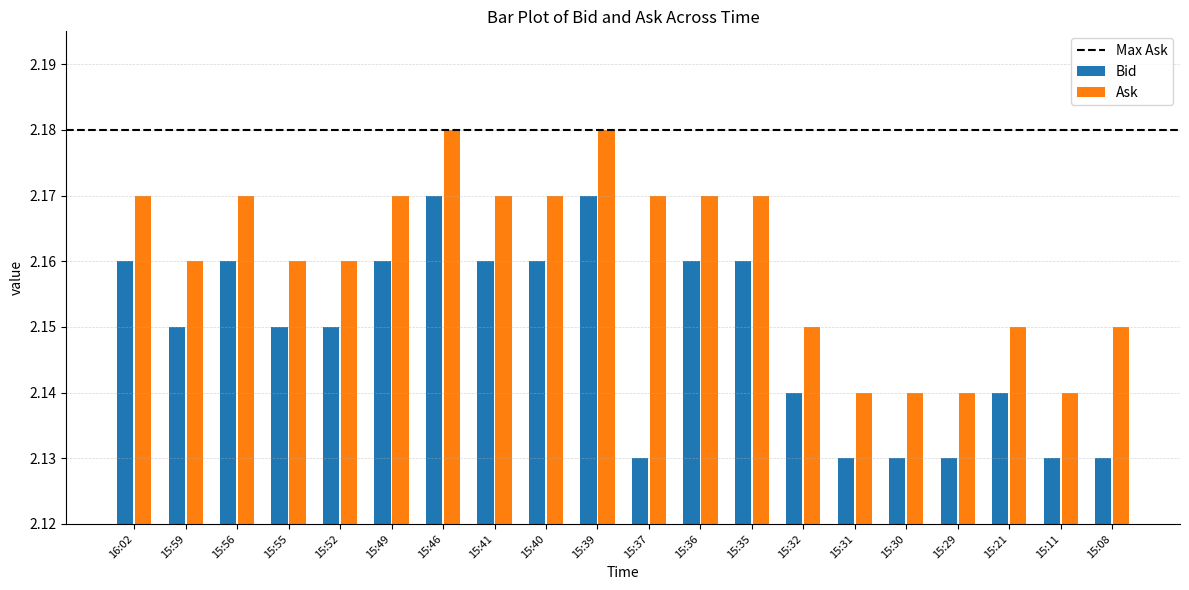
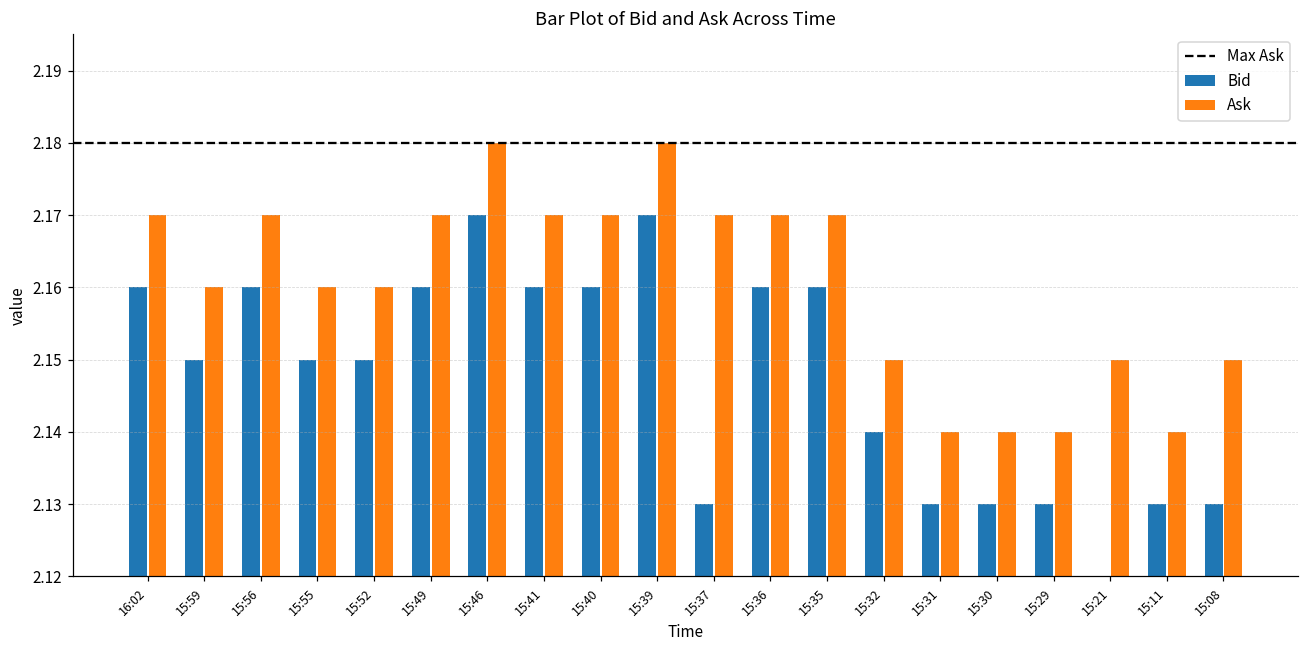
Bid, 15:21: 2.14 -> 2.12
